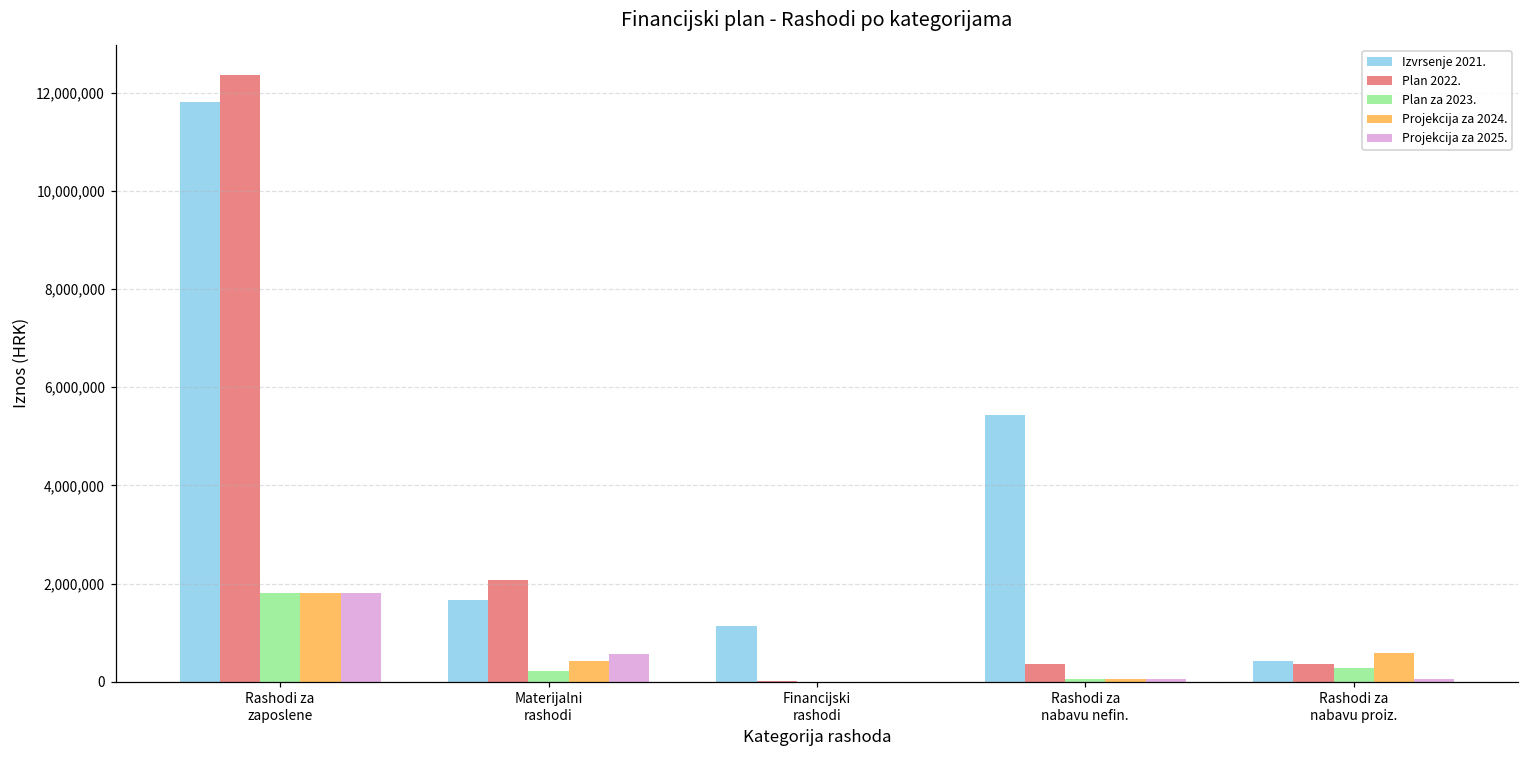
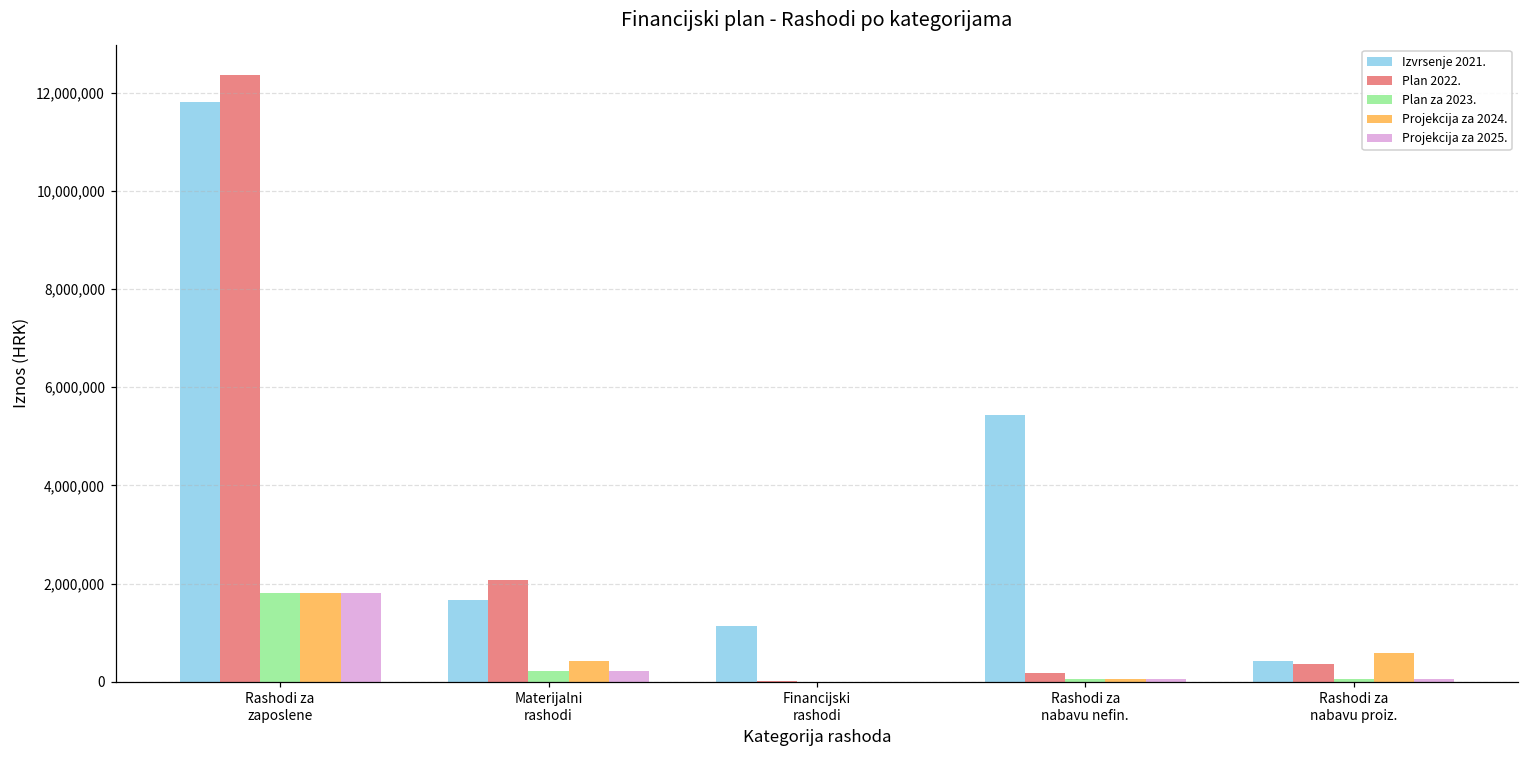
Projekcija za 2025., Materijalni rashodi: 600,000 -> 200,000
Plan 2022., Rashodi za nabavu nefin.: 400,000 -> 200,000
Plan za 2023., Rashodi za nabavu proiz.: 300,000 -> 0
